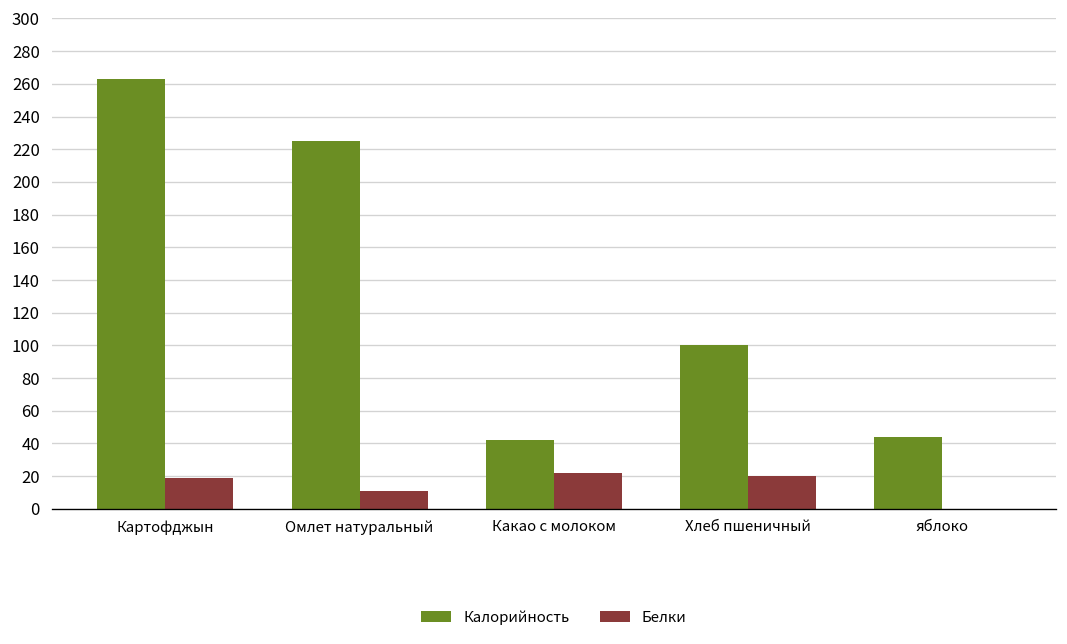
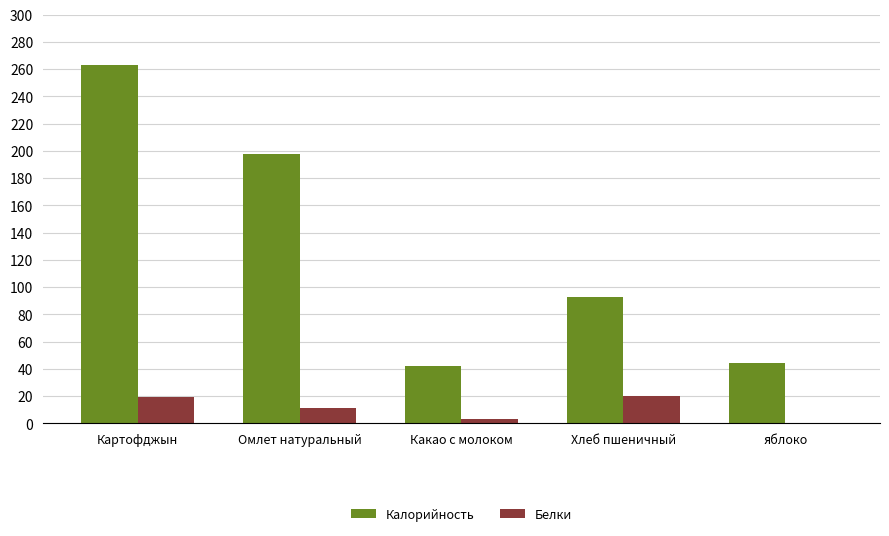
Калорийность, Омлет натуральный: 225 -> 198
Белки, Какао с молоком: 22 -> 3
Калорийность, Хлеб пшеничный: 100 -> 93
